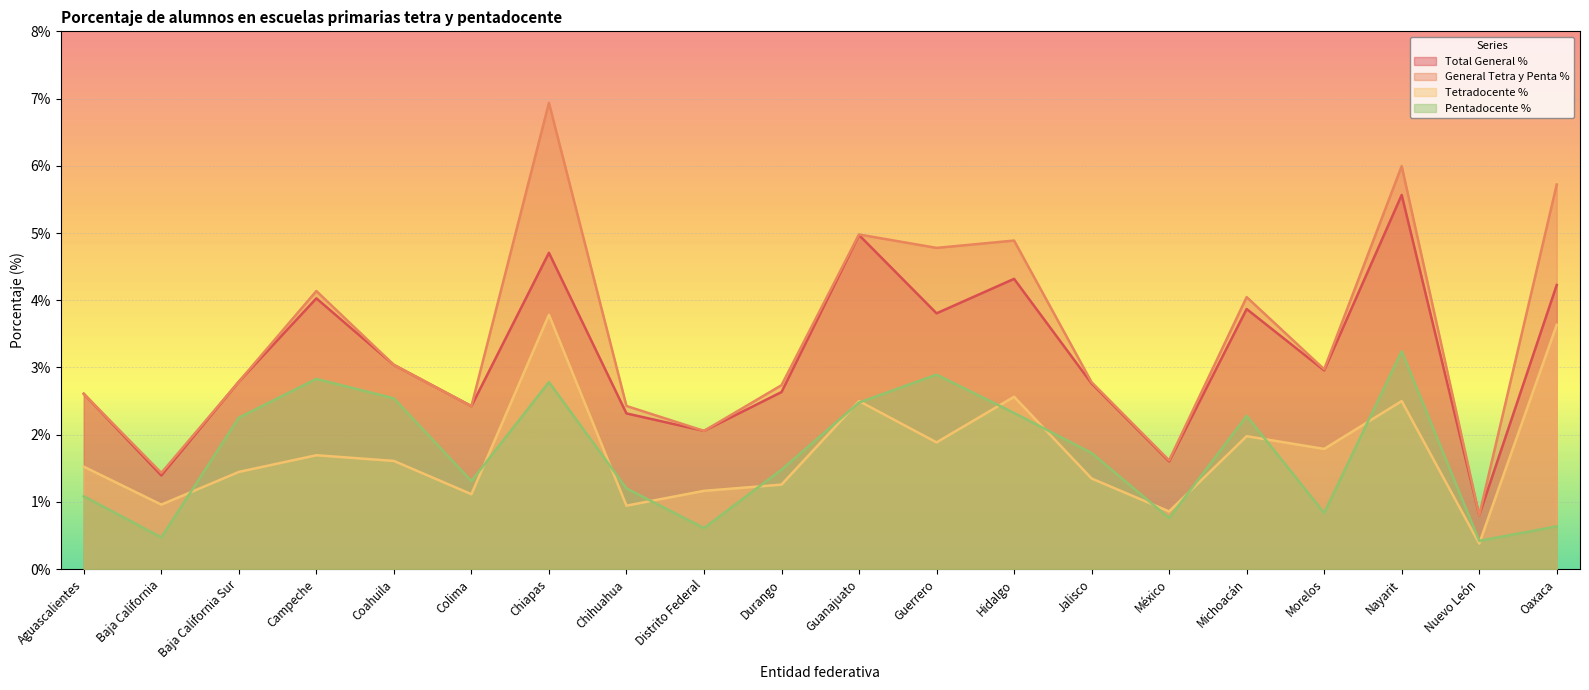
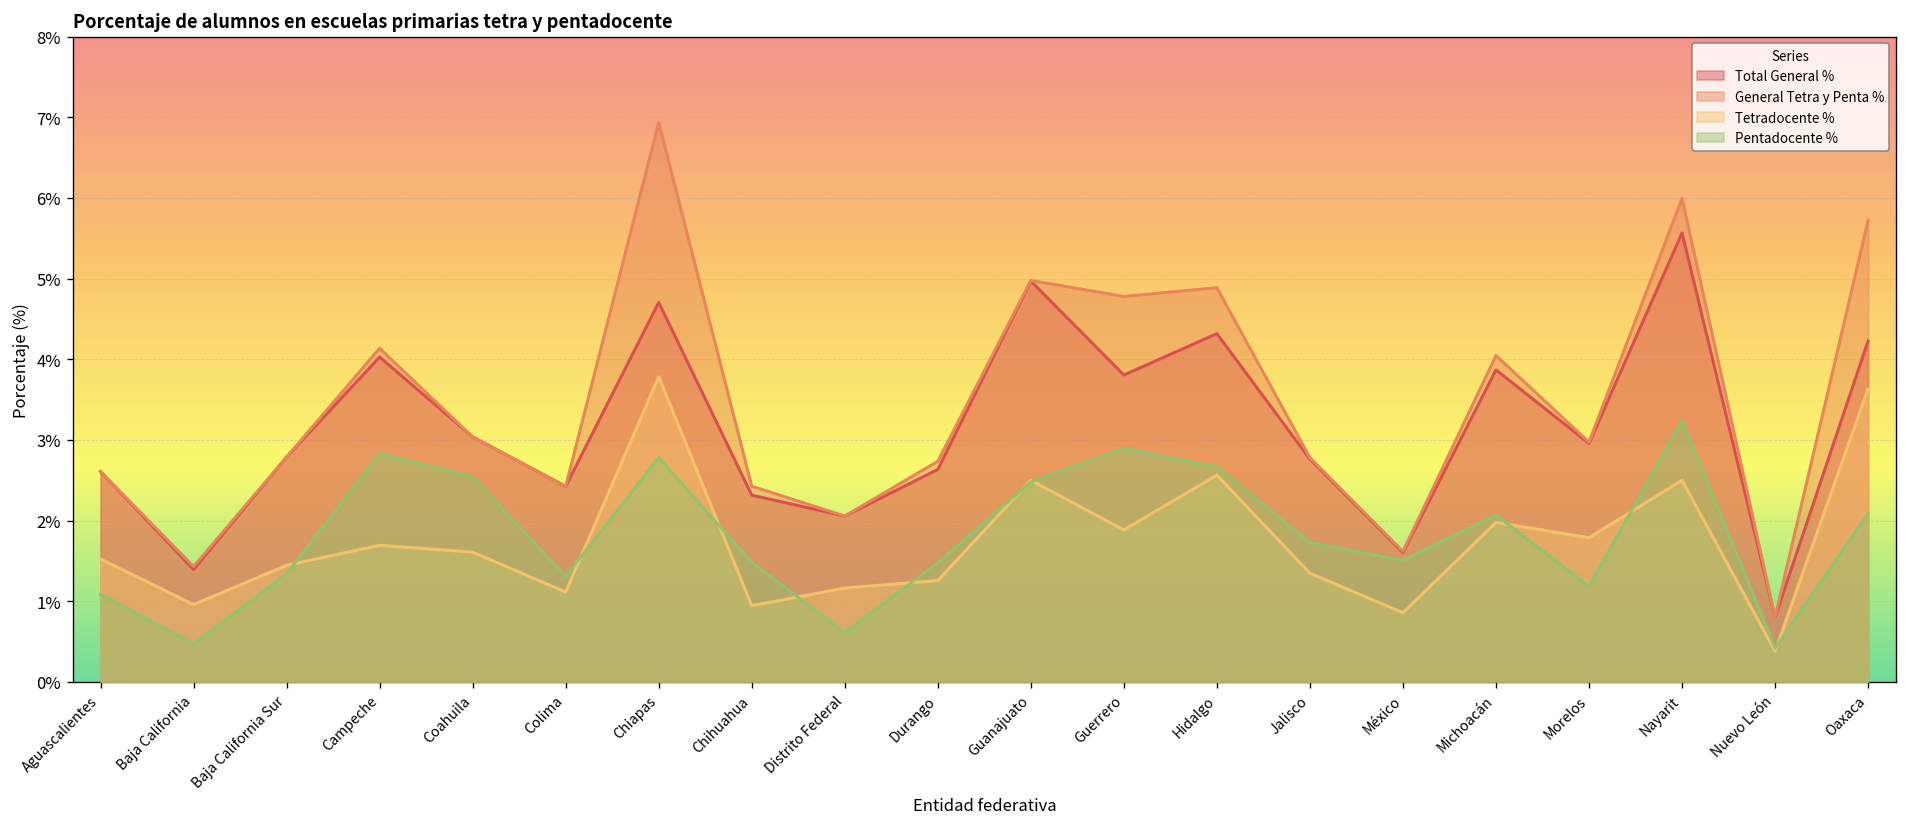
Pentadocente %, Baja California Sur: 2.3% -> 1.3%
Pentadocente %, Chihuahua: 1.2% -> 1.5%
Pentadocente %, Hidalgo: 2.3% -> 2.7%
Pentadocente %, México: 0.8% -> 1.5%
Pentadocente %, Michoacán: 2.3% -> 2.1%
Pentadocente %, Morelos: 0.8% -> 1.2%
Pentadocente %, Oaxaca: 0.6% -> 2.1%
